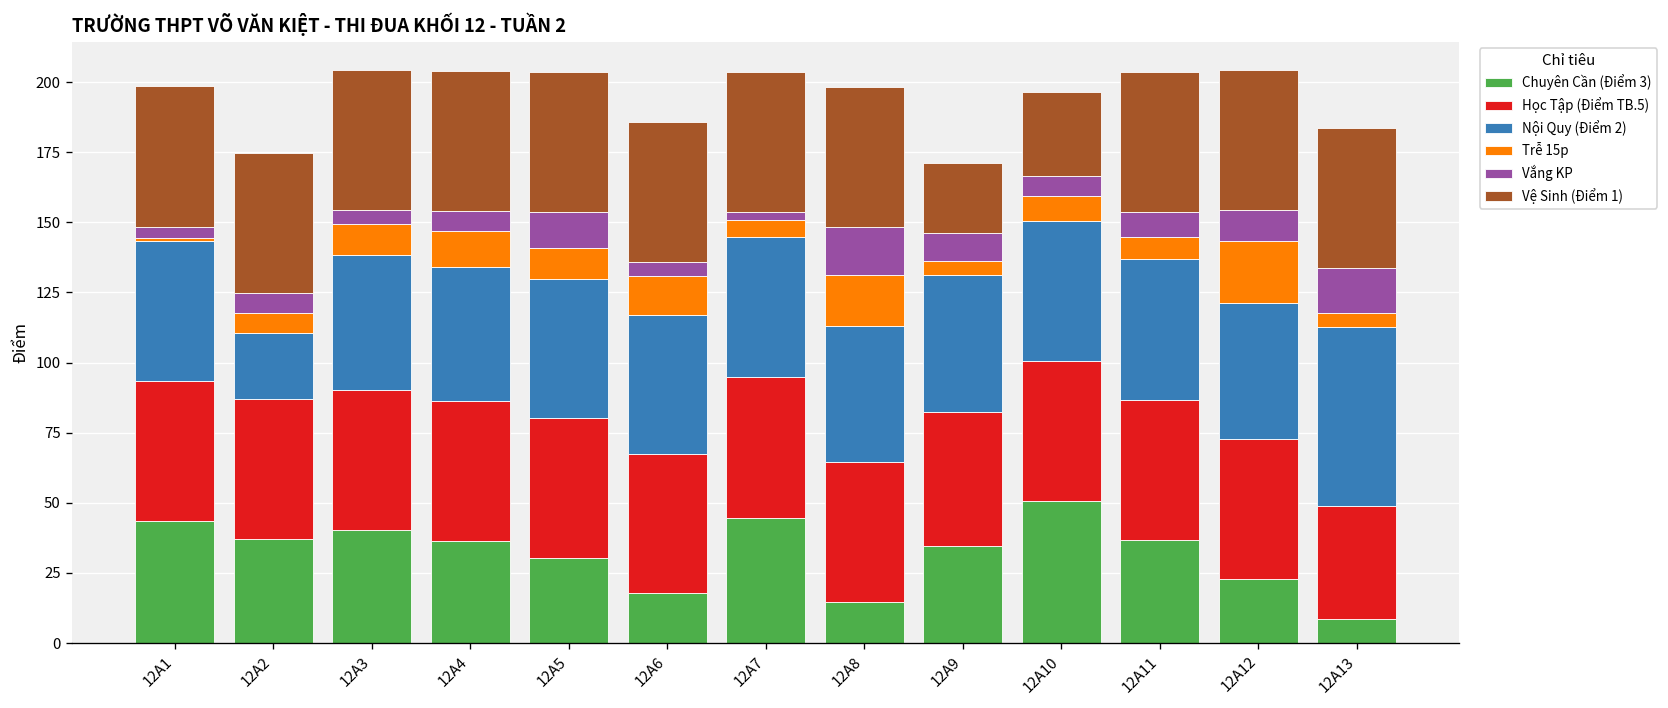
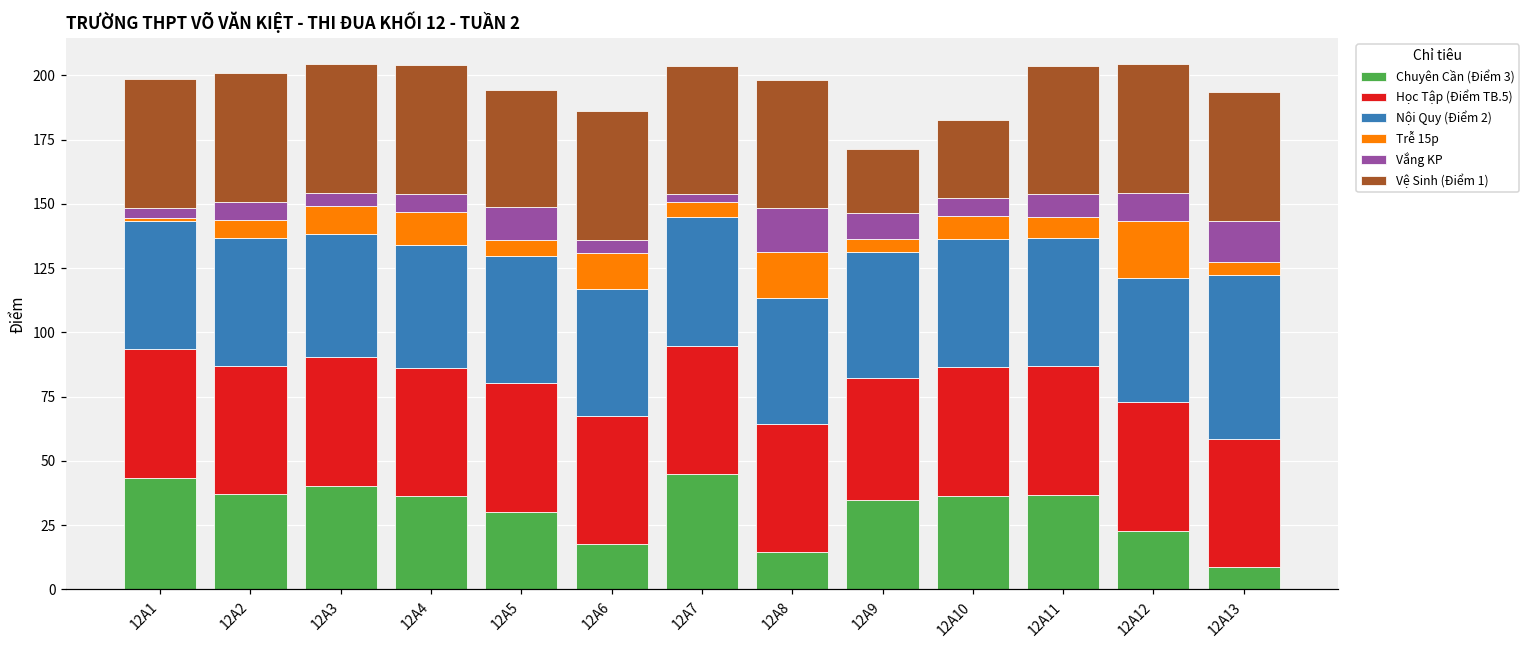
Nội Quy (Điểm 2), 12A2: 24 -> 50
Trễ 15p, 12A5: 11 -> 6
Vệ Sinh (Điểm 1), 12A5: 50 -> 45
Chuyên Cần (Điểm 3), 12A10: 51 -> 37
Học Tập (Điểm TB.5), 12A13: 40 -> 50
